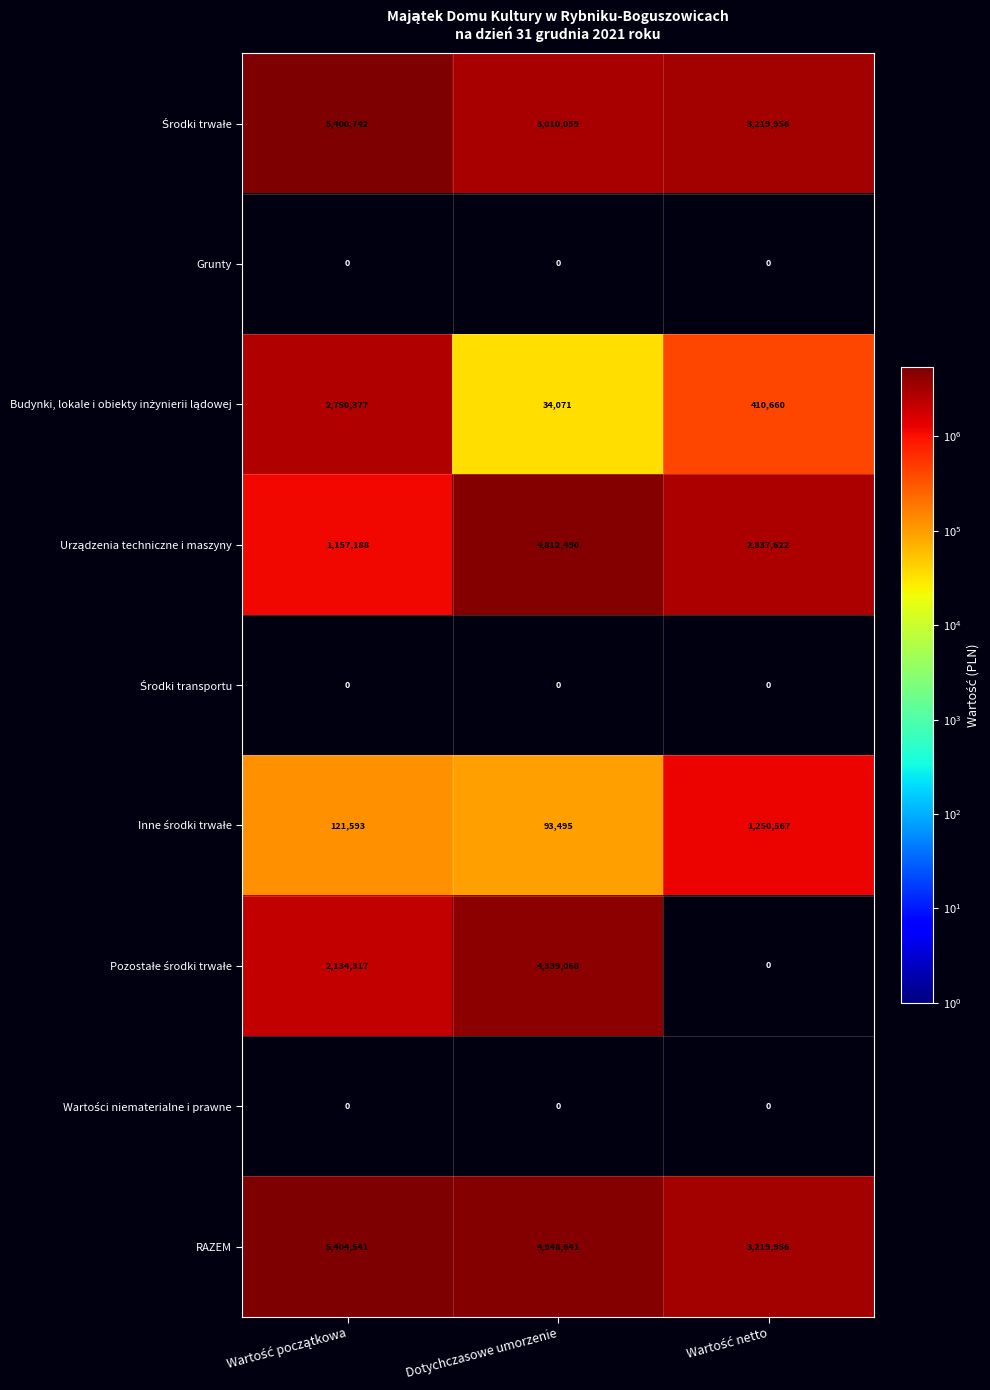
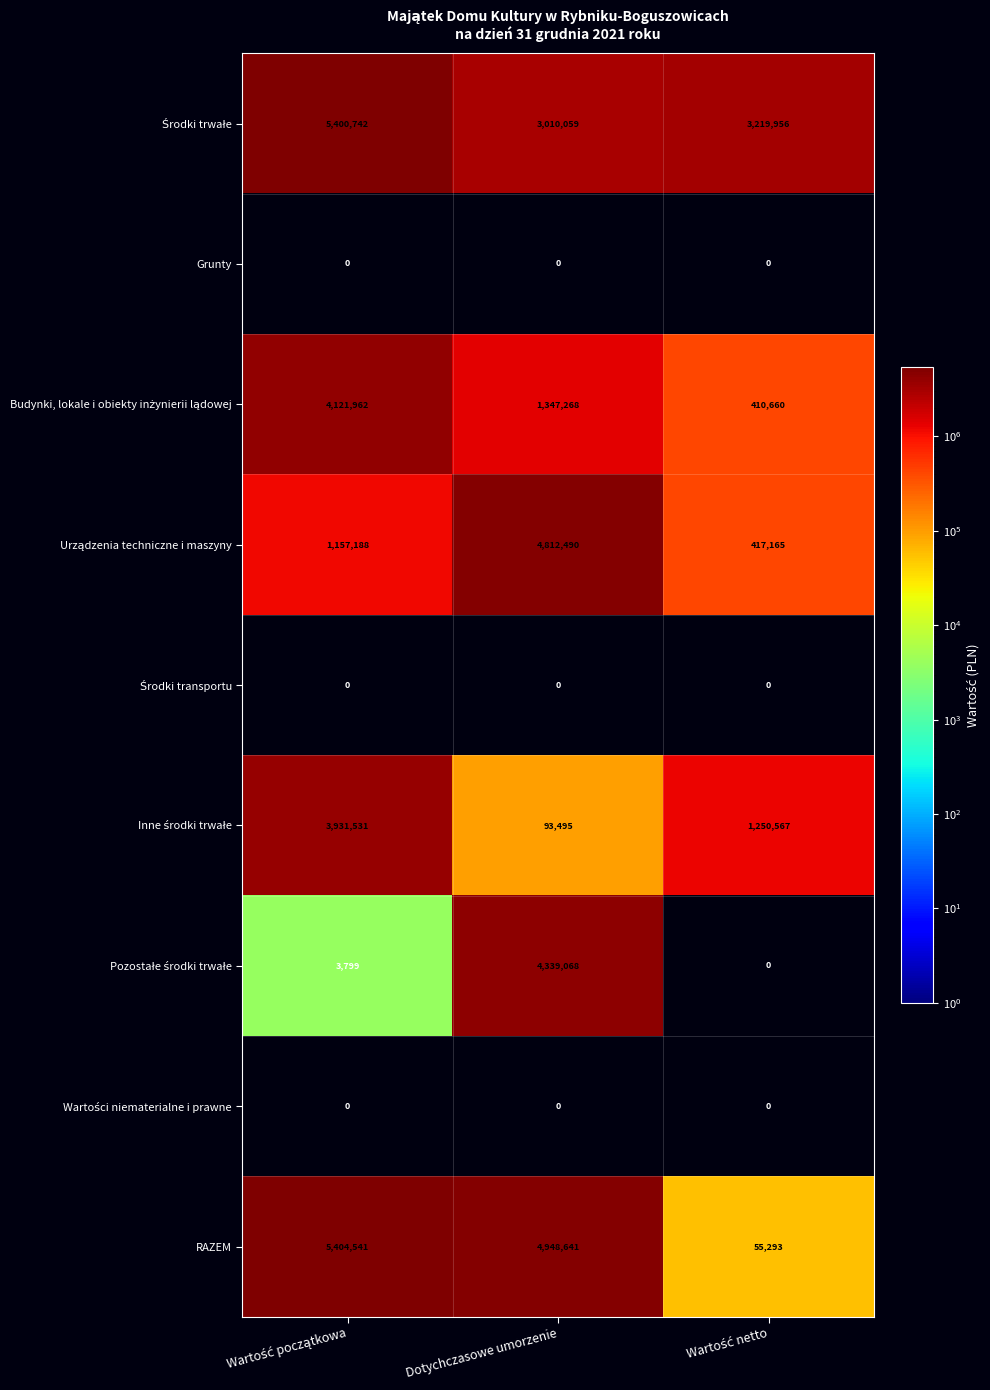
Budynki, lokale i obiekty inżynierii lądowej, Wartość początkowa: 2,750,377 -> 4,121,962
Budynki, lokale i obiekty inżynierii lądowej, Dotychczasowe umorzenie: 34,071 -> 1,347,268
Urządzenia techniczne i maszyny, Wartość netto: 2,837,622 -> 417,165
Inne środki trwałe, Wartość początkowa: 121,593 -> 3,931,531
Pozostałe środki trwałe, Wartość początkowa: 2,134,317 -> 3,799
RAZEM, Wartość netto: 3,219,956 -> 55,293
